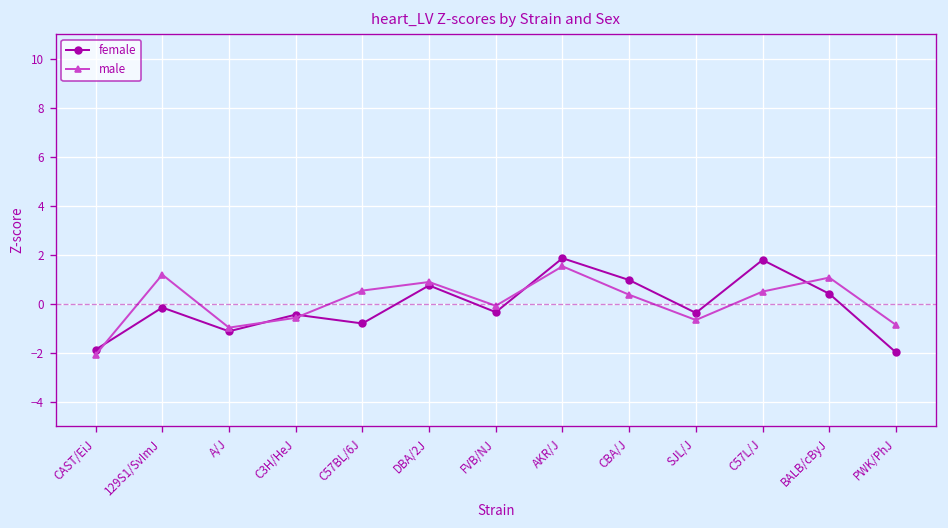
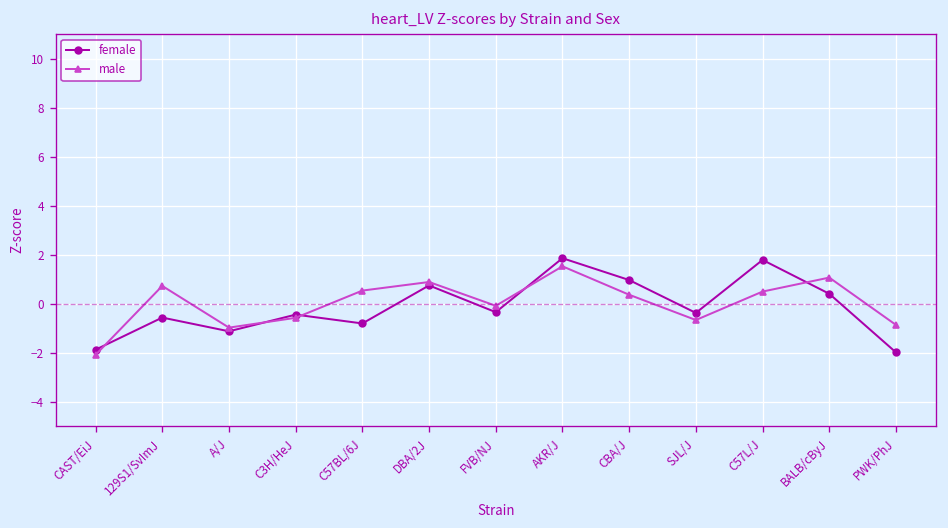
female, 129S1/SvImJ: -0.2 -> -0.6
male, 129S1/SvImJ: 1.2 -> 0.7
